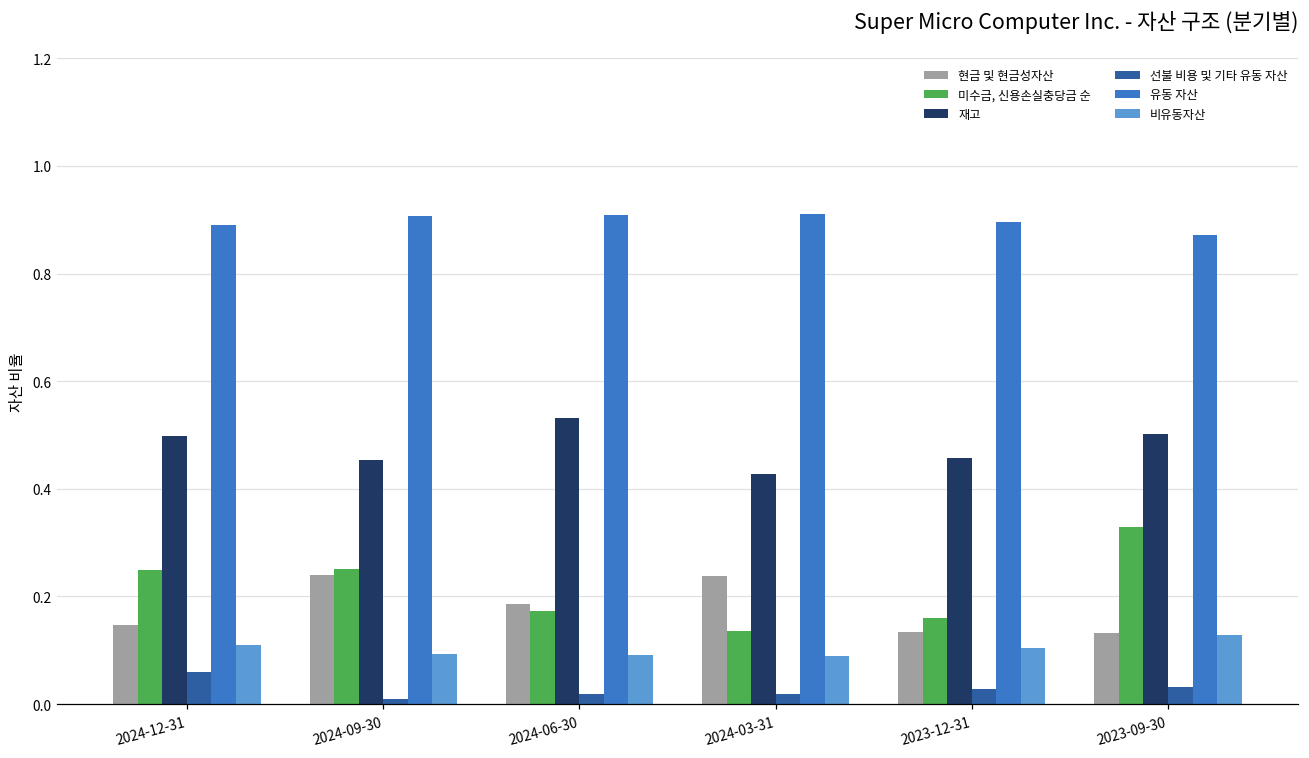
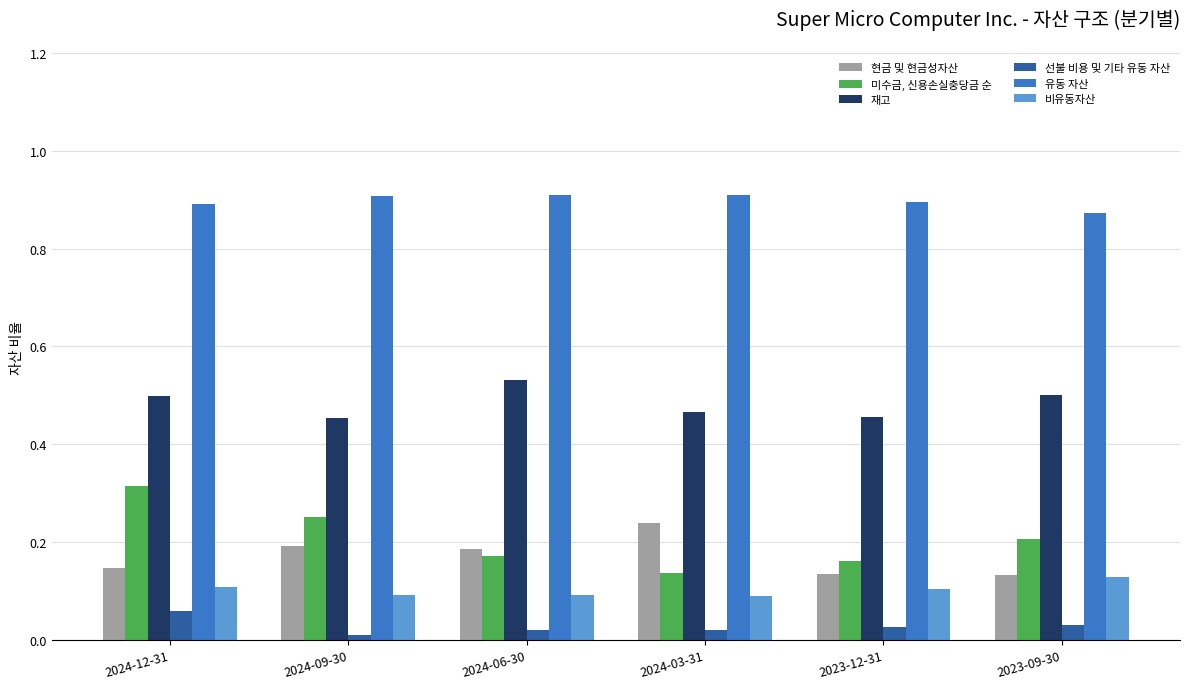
미수금, 신용손실충당금 순, 2024-12-31: 0.25 -> 0.31
현금 및 현금성자산, 2024-09-30: 0.24 -> 0.19
재고, 2024-03-31: 0.43 -> 0.47
미수금, 신용손실충당금 순, 2023-09-30: 0.33 -> 0.21
